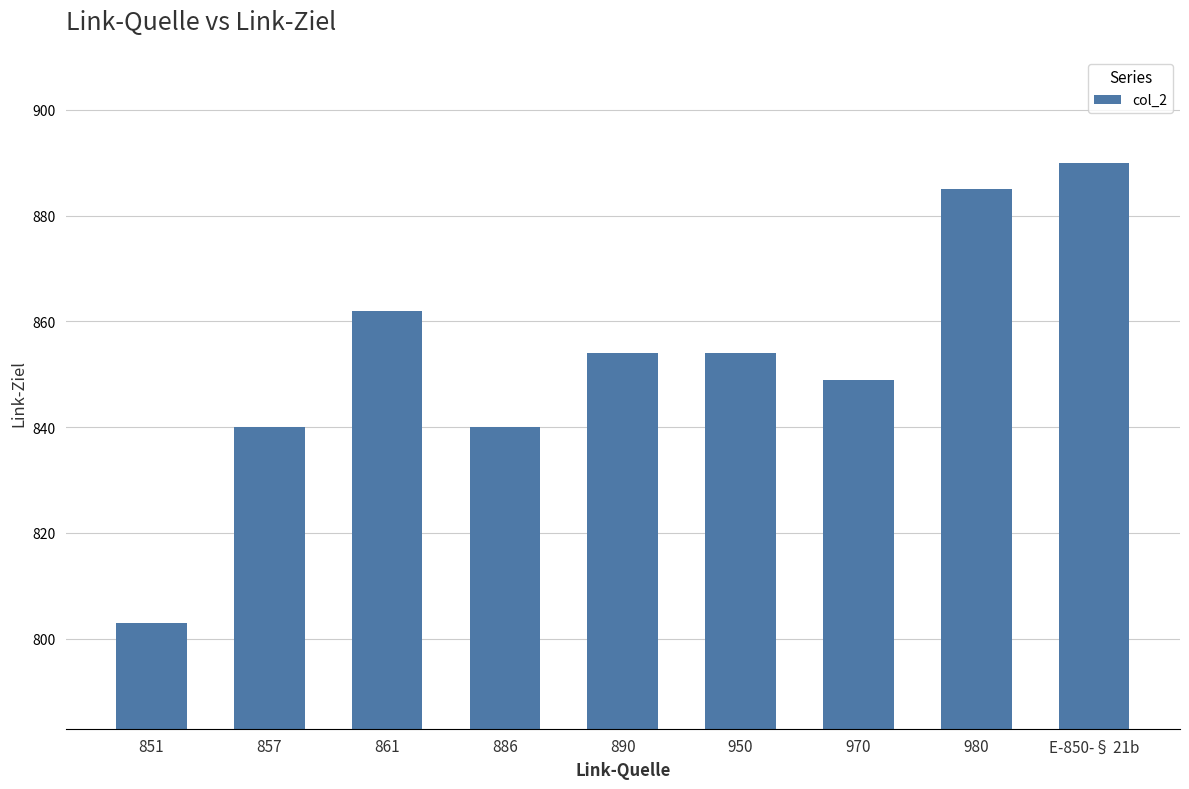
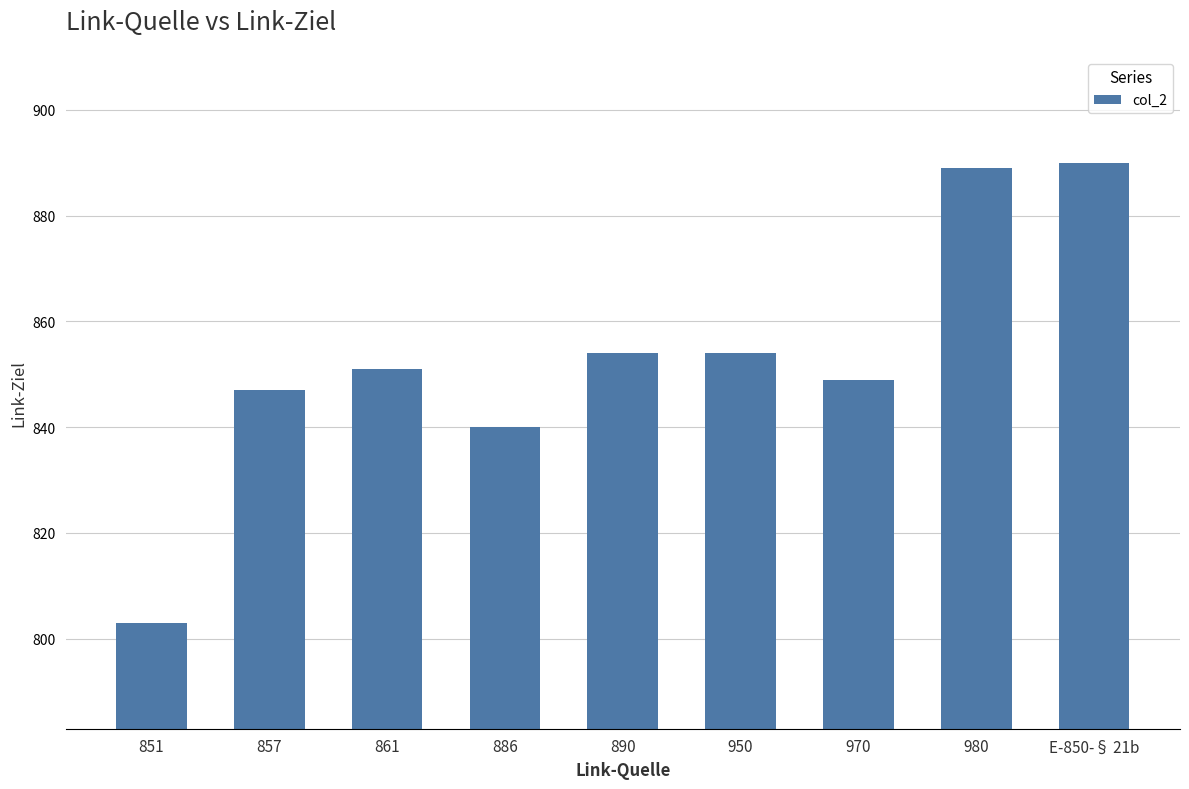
857: 840 -> 847
861: 862 -> 851
980: 885 -> 889
